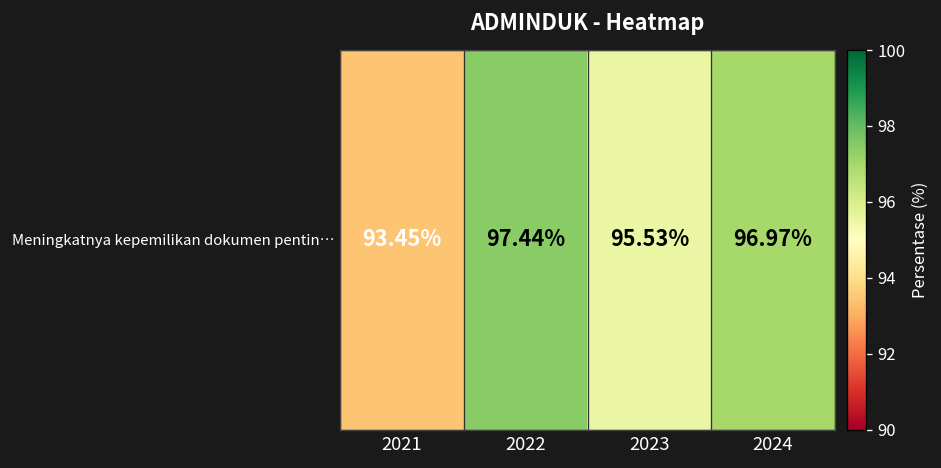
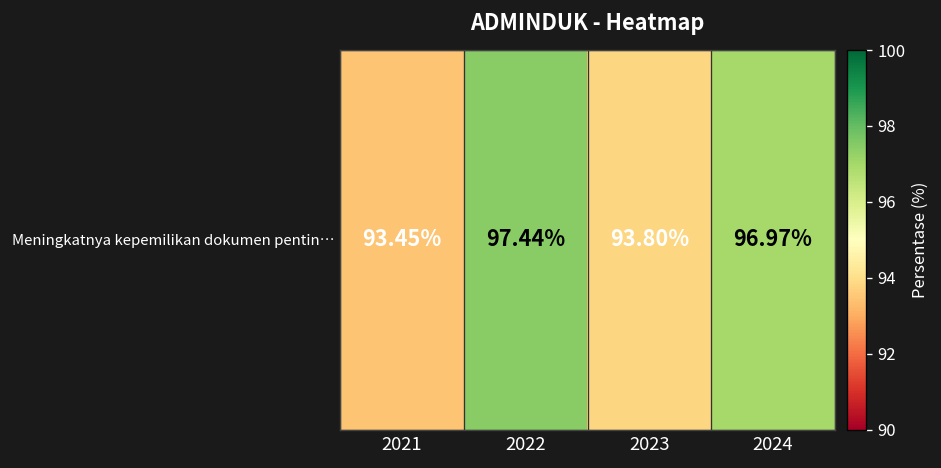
Meningkatnya kepemilikan dokumen pentin…, 2023: 95.53% -> 93.80%
